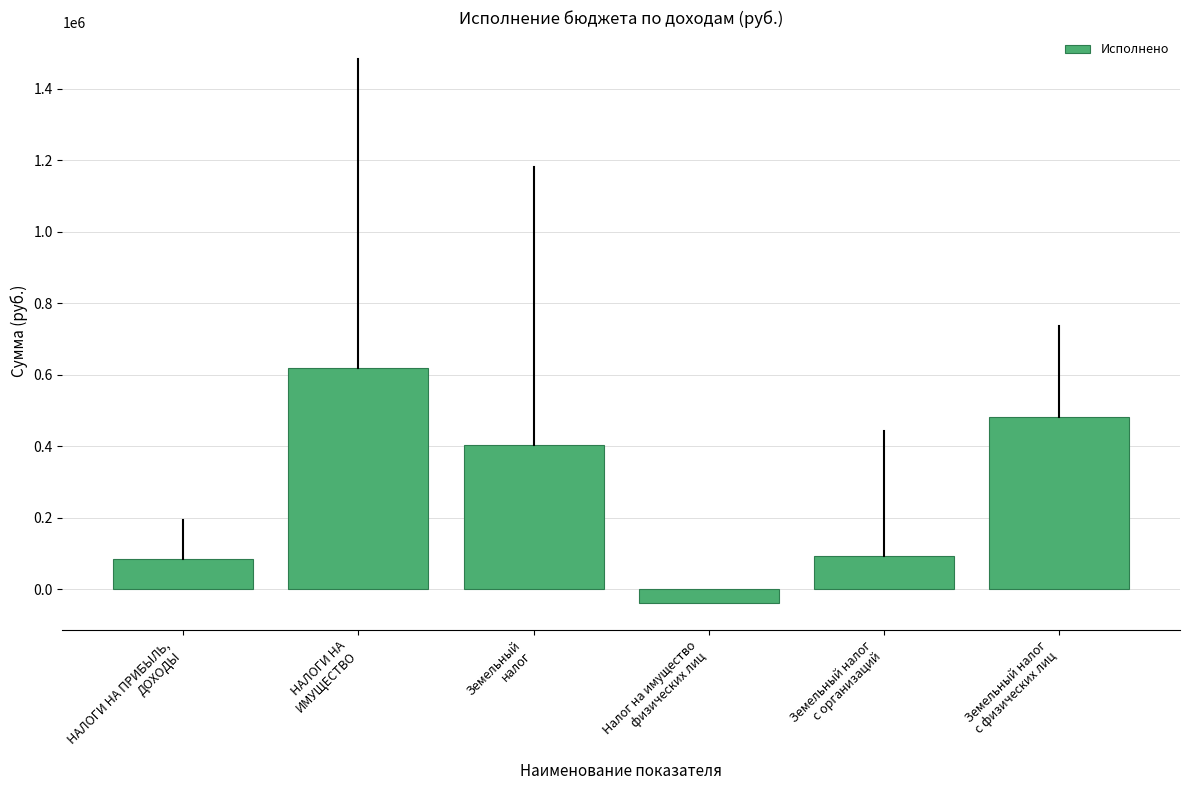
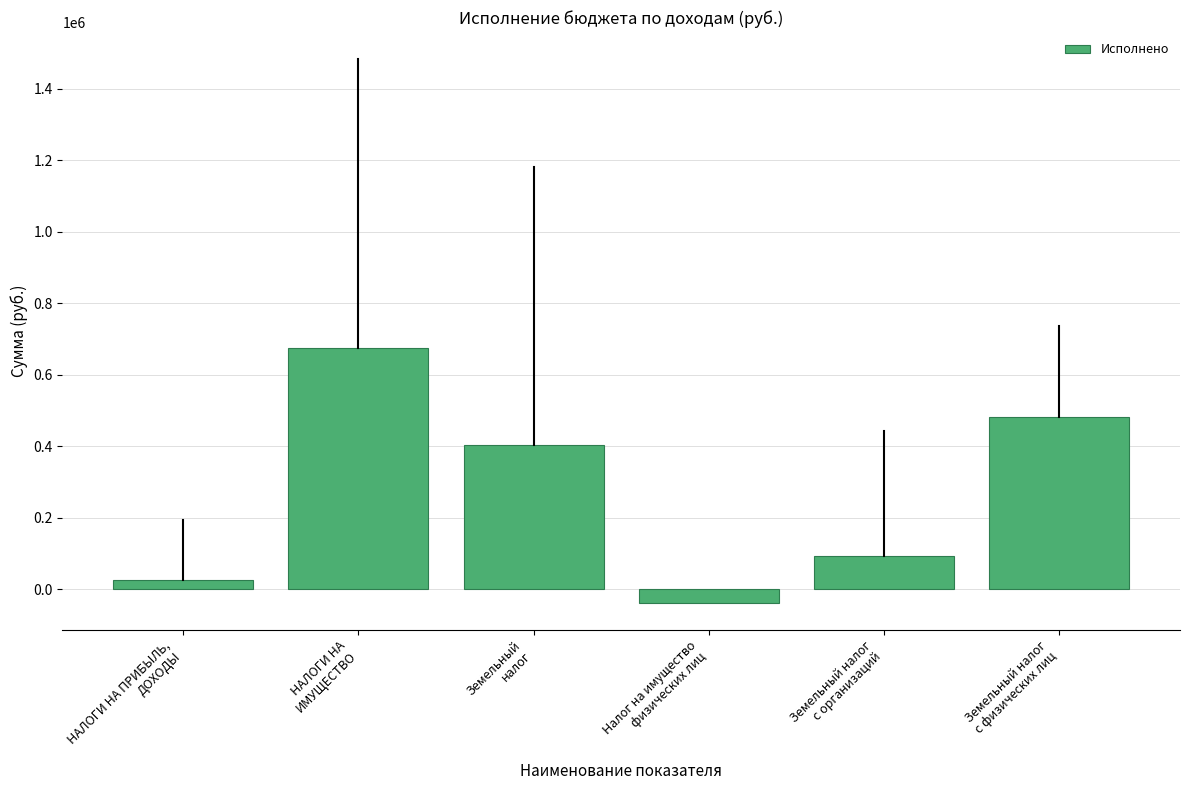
Исполнено, НАЛОГИ НА ПРИБЫЛЬ, ДОХОДЫ: 90000 -> 30000
Исполнено, НАЛОГИ НА ИМУЩЕСТВО: 620000 -> 670000
